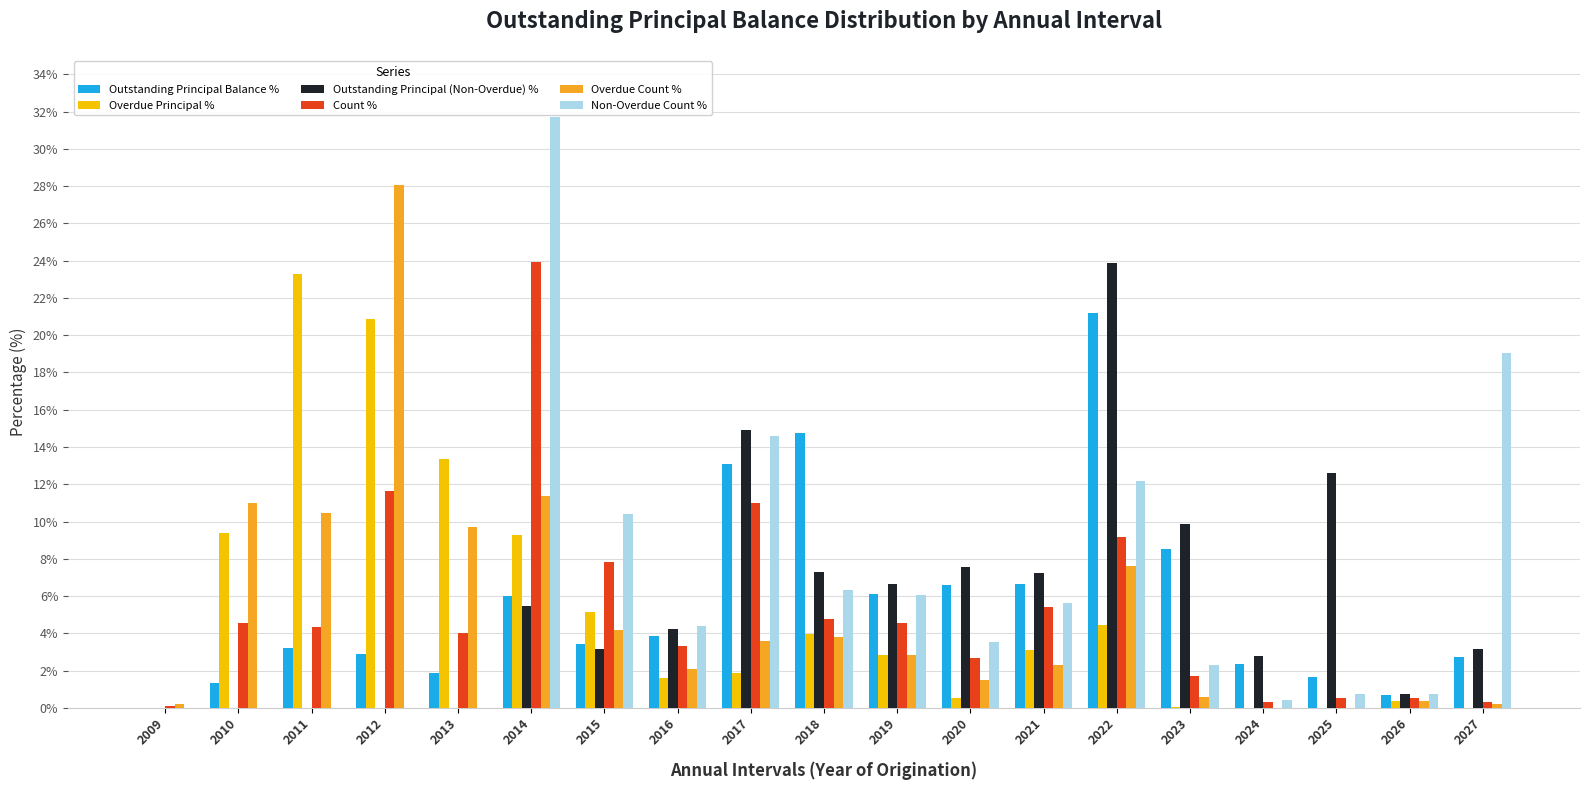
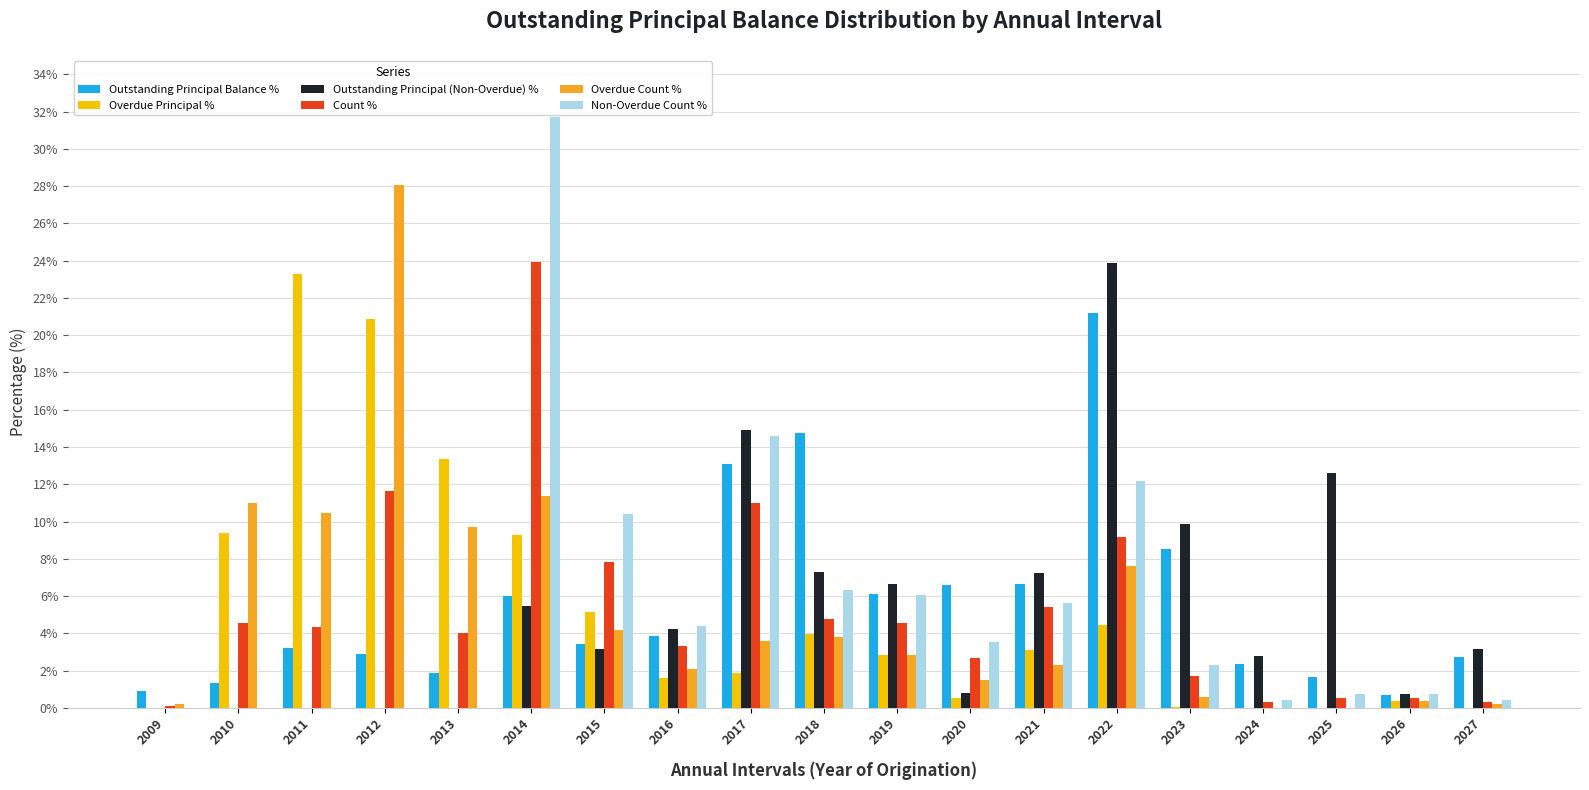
Outstanding Principal Balance %, 2009: 0.0% -> 0.9%
Outstanding Principal (Non-Overdue) %, 2020: 7.6% -> 0.8%
Non-Overdue Count %, 2027: 19.1% -> 0.4%
